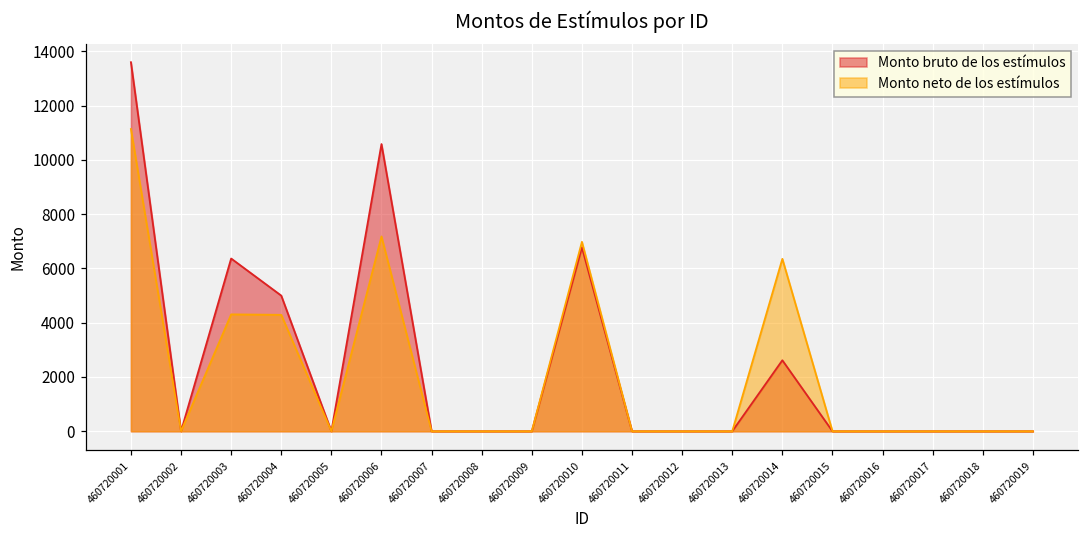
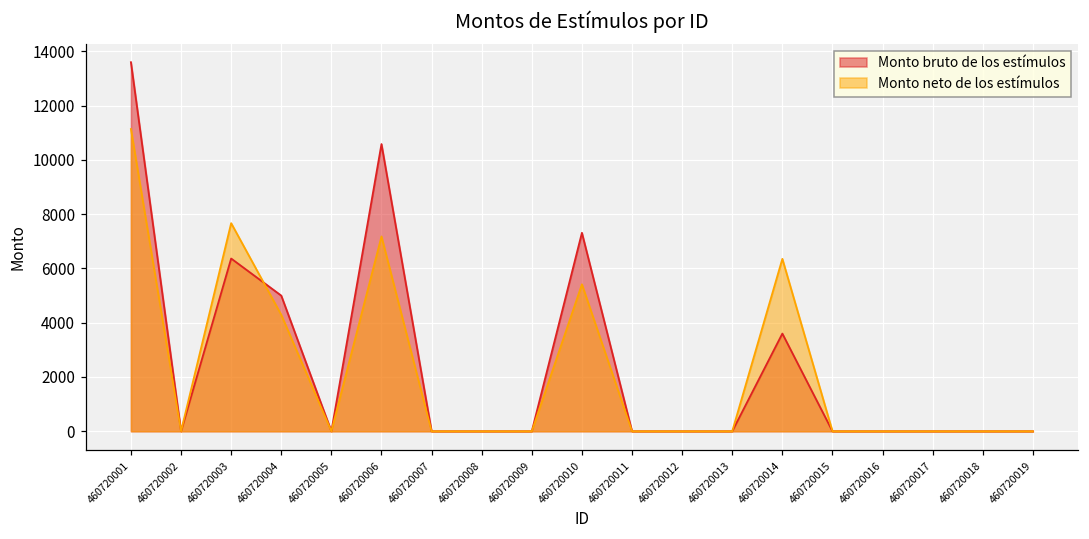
Monto neto de los estímulos, 460720003: 4300 -> 7700
Monto bruto de los estímulos, 460720010: 6800 -> 7300
Monto neto de los estímulos, 460720010: 7000 -> 5400
Monto bruto de los estímulos, 460720014: 2600 -> 3600
